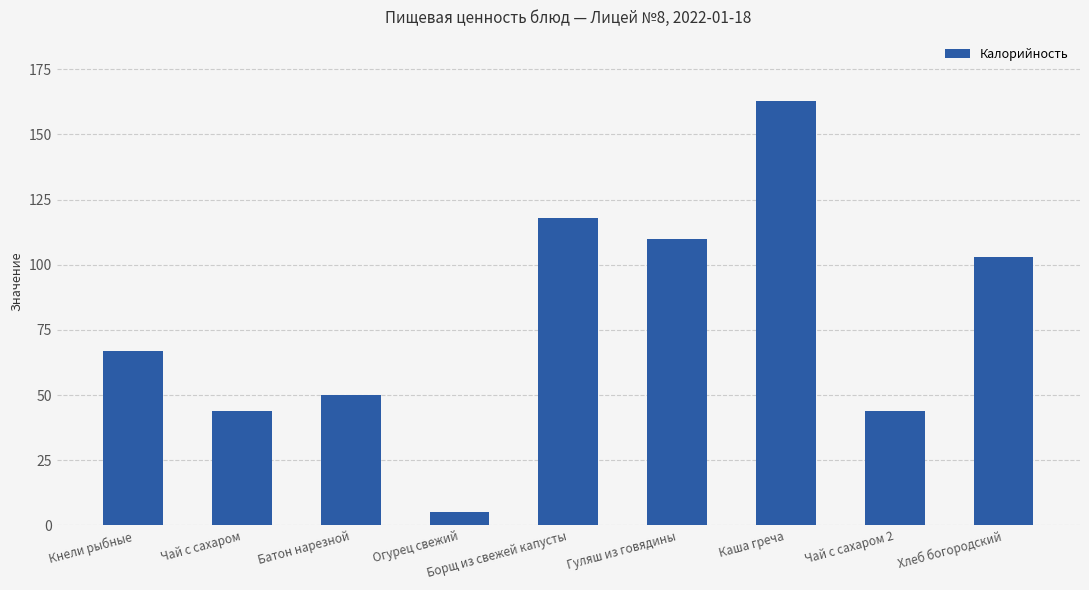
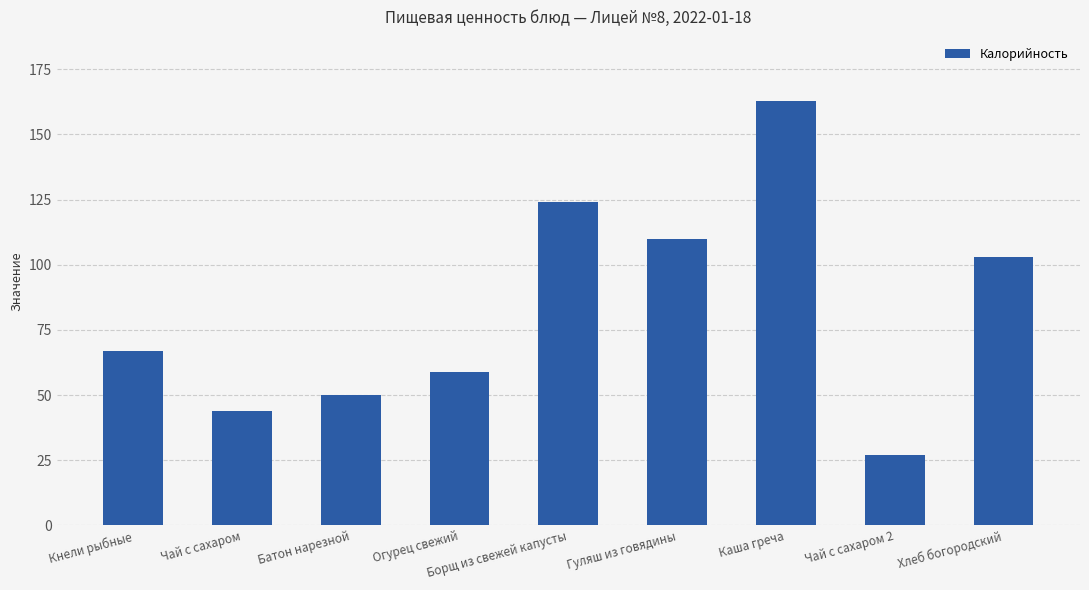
Огурец свежий: 5 -> 59
Борщ из свежей капусты: 118 -> 124
Чай с сахаром 2: 44 -> 27
